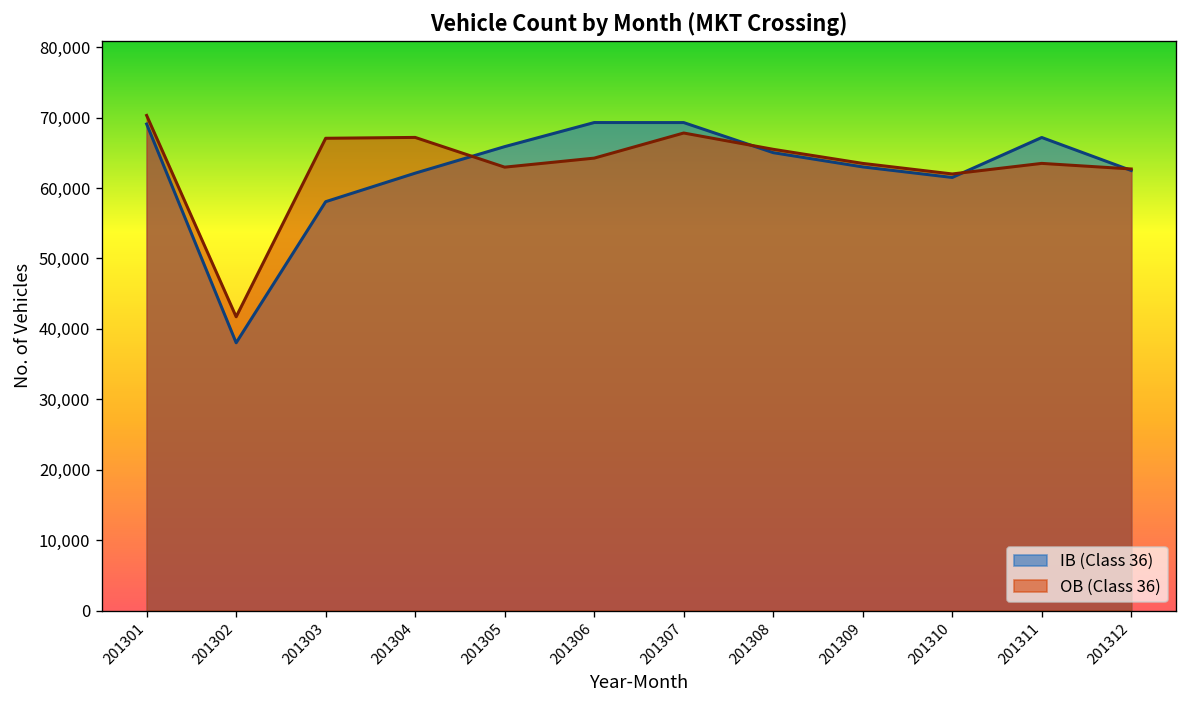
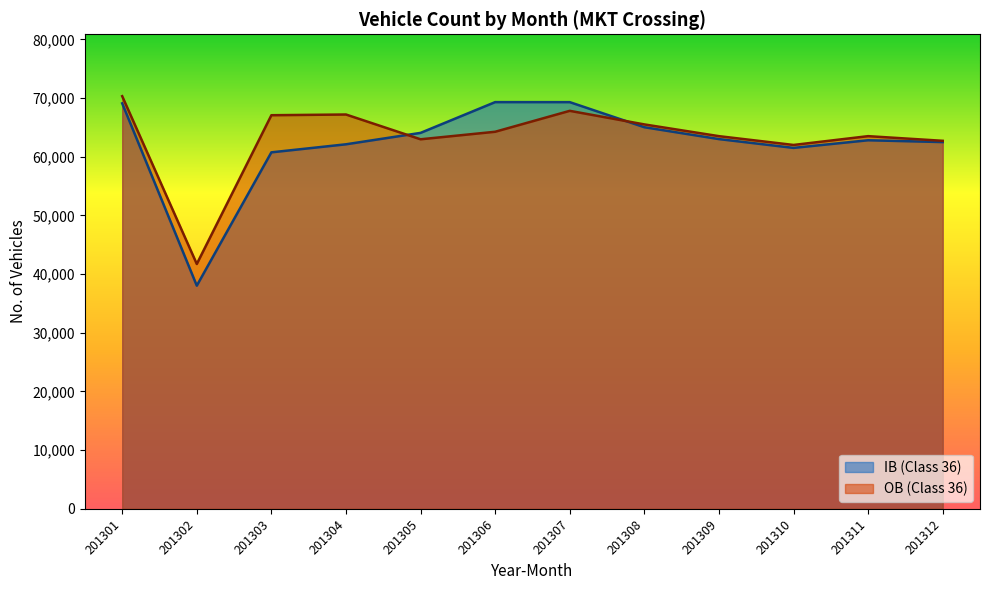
IB (Class 36), 201303: 58,000 -> 61,000
IB (Class 36), 201305: 66,000 -> 64,000
IB (Class 36), 201311: 67,000 -> 63,000
